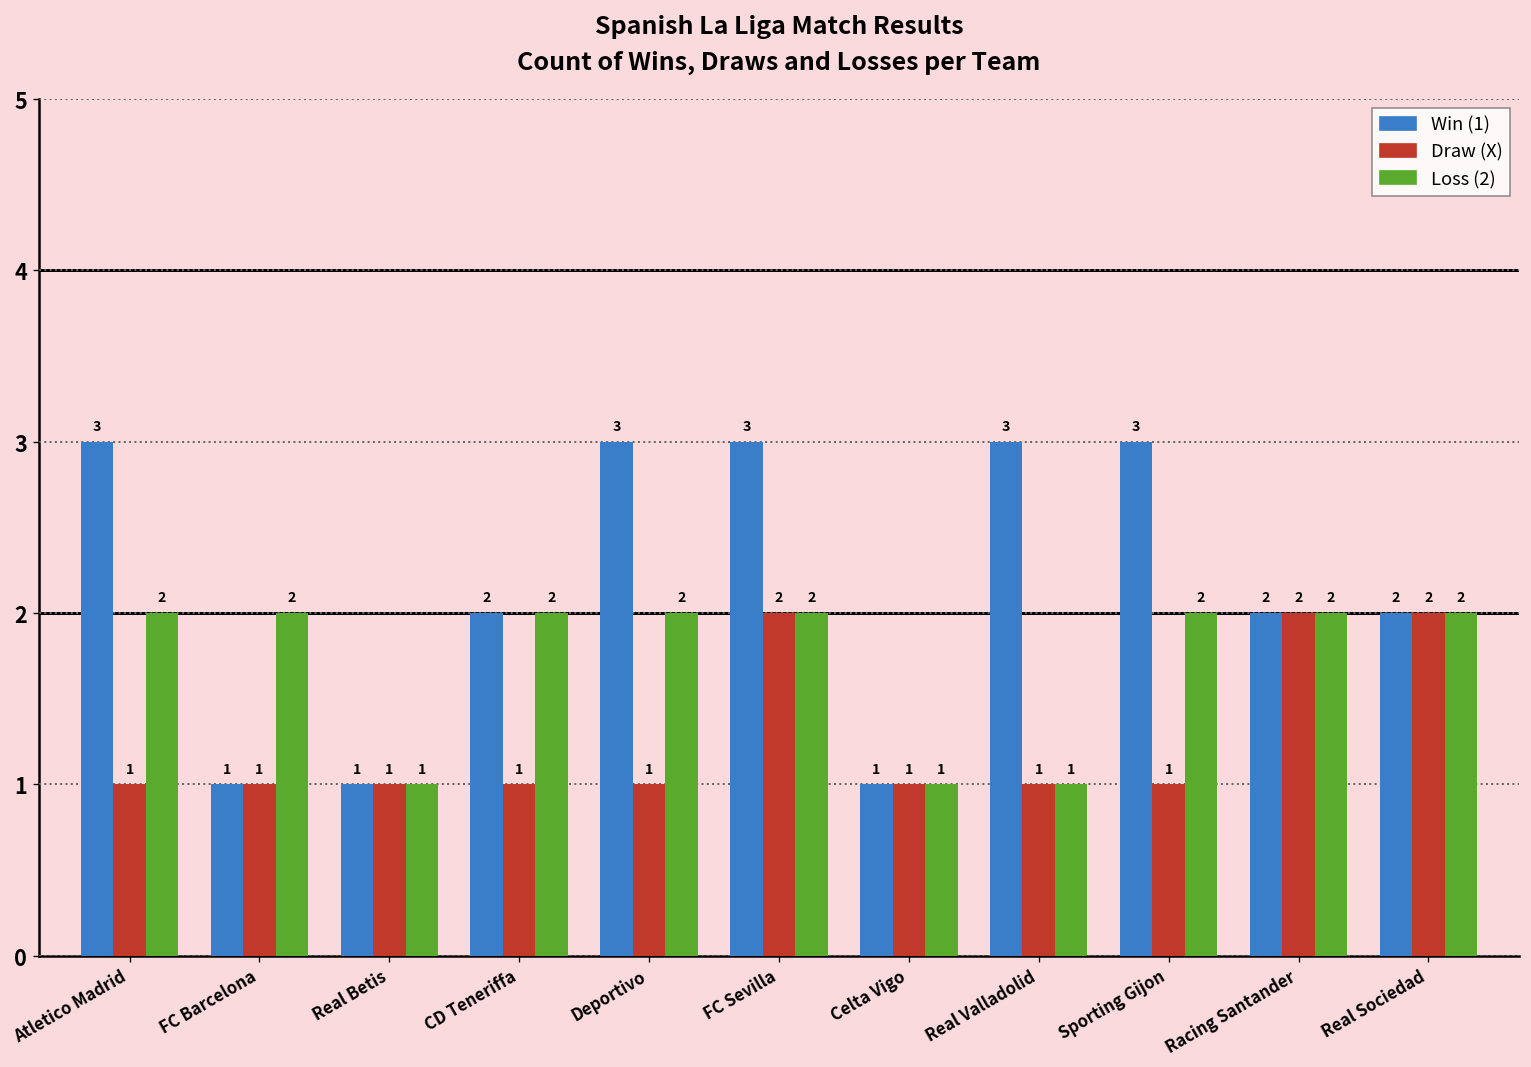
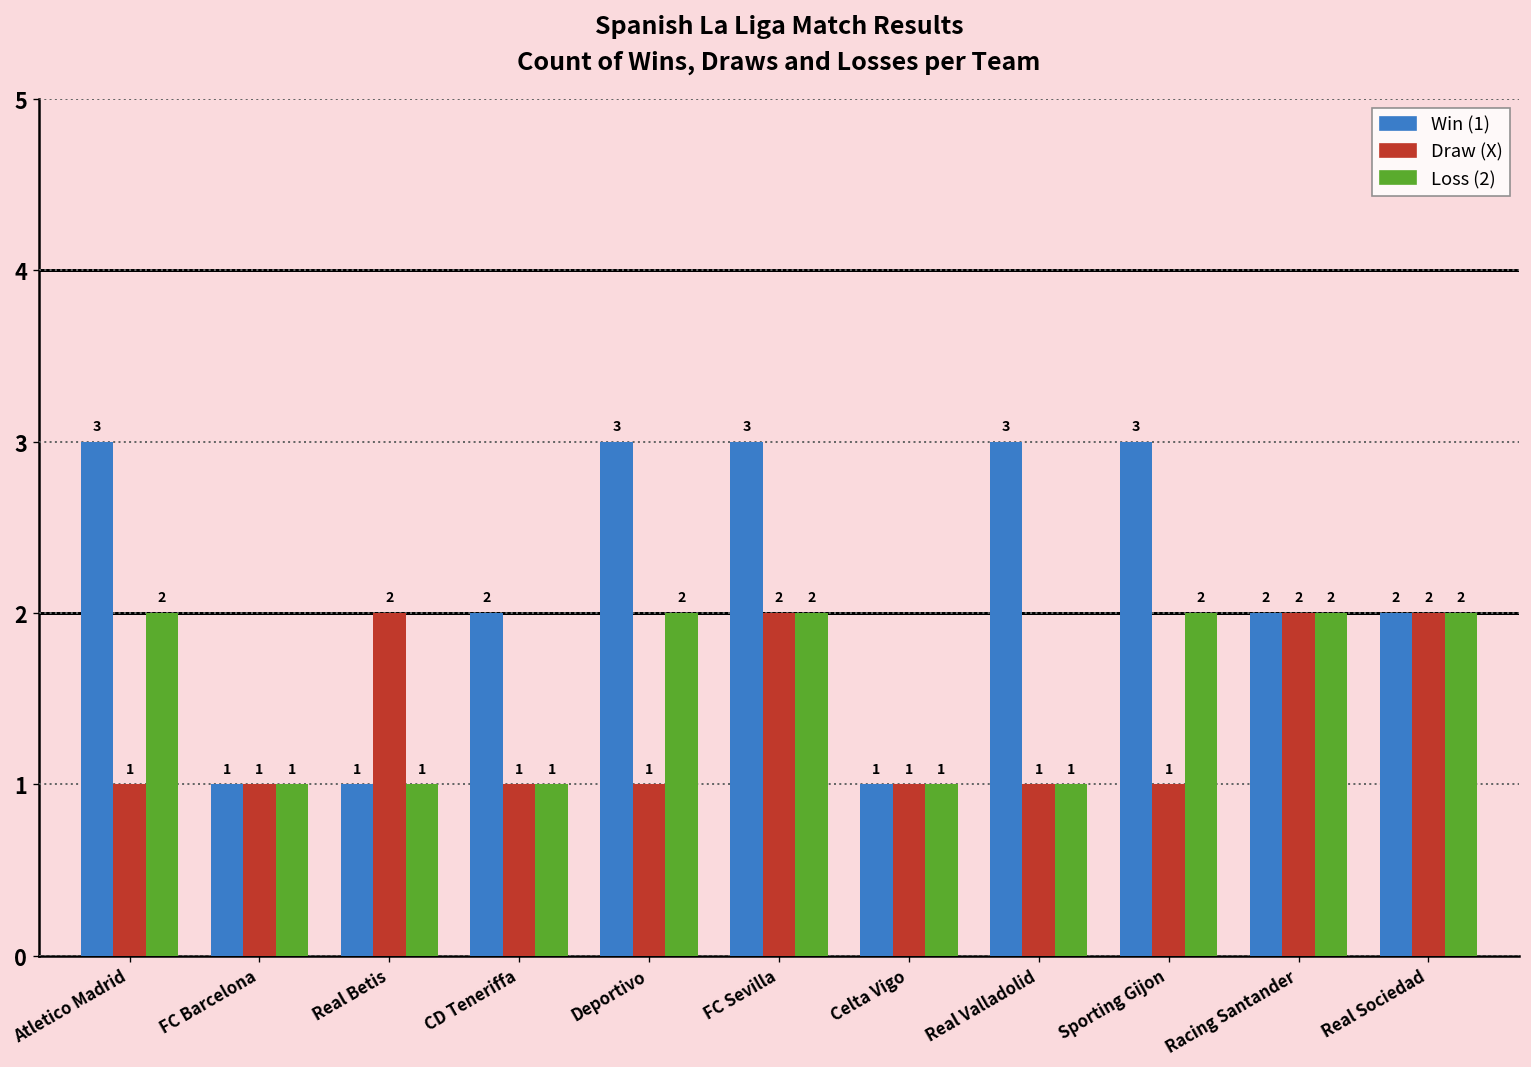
Loss (2), FC Barcelona: 2 -> 1
Draw (X), Real Betis: 1 -> 2
Loss (2), CD Teneriffa: 2 -> 1
